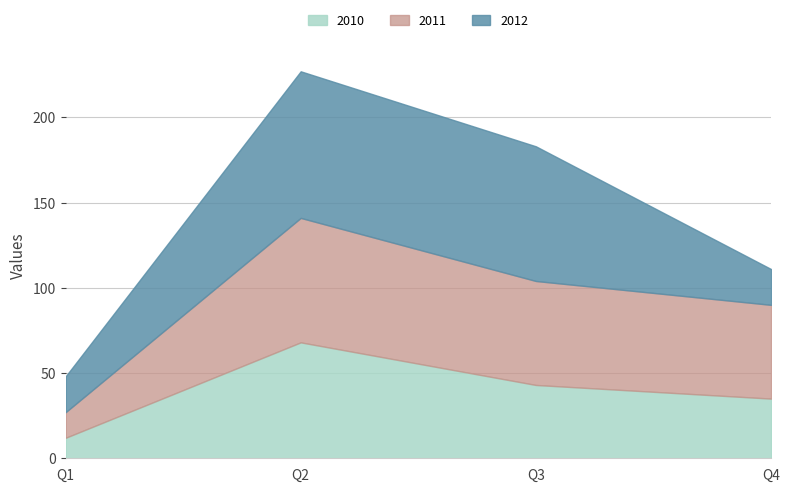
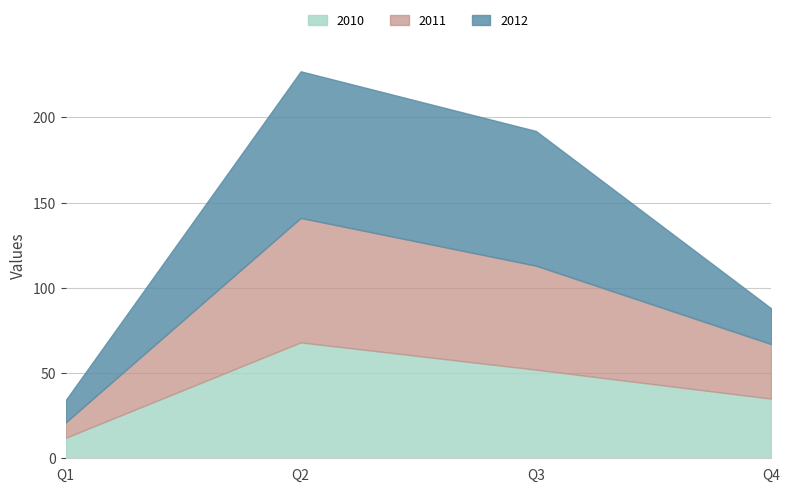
2011, Q1: 15 -> 9
2012, Q1: 21 -> 13
2010, Q3: 43 -> 52
2011, Q4: 55 -> 32
